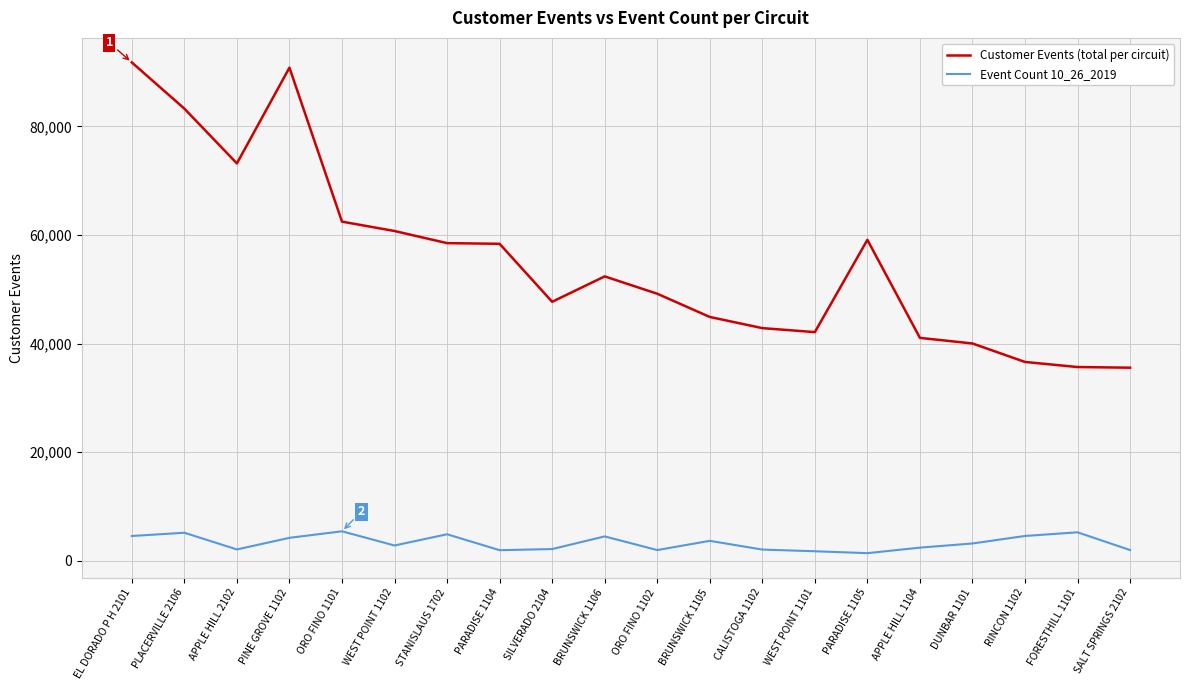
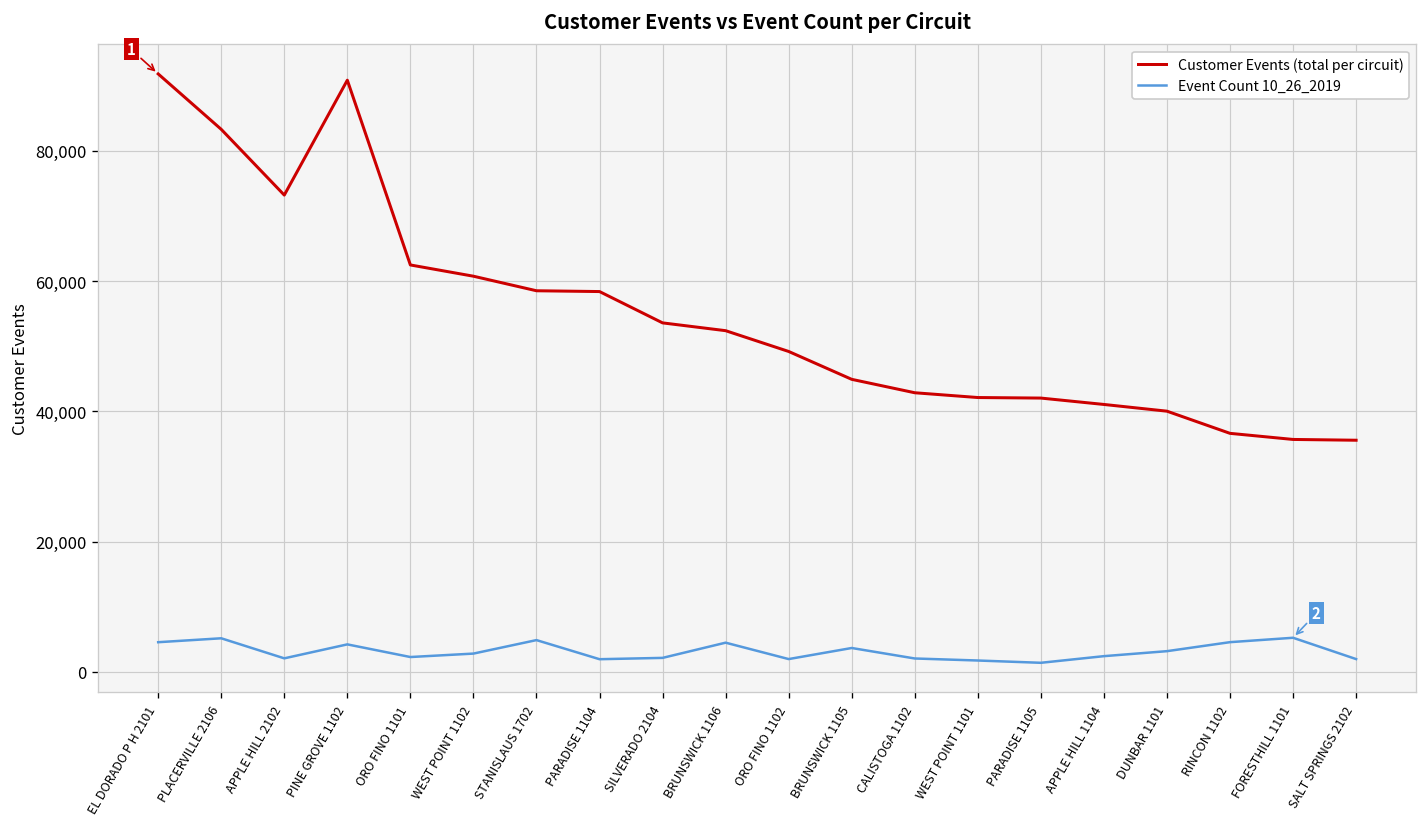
Event Count 10_26_2019, ORO FINO 1101: 5,000 -> 2,000
Customer Events (total per circuit), SILVERADO 2104: 48,000 -> 54,000
Customer Events (total per circuit), PARADISE 1105: 59,000 -> 42,000
